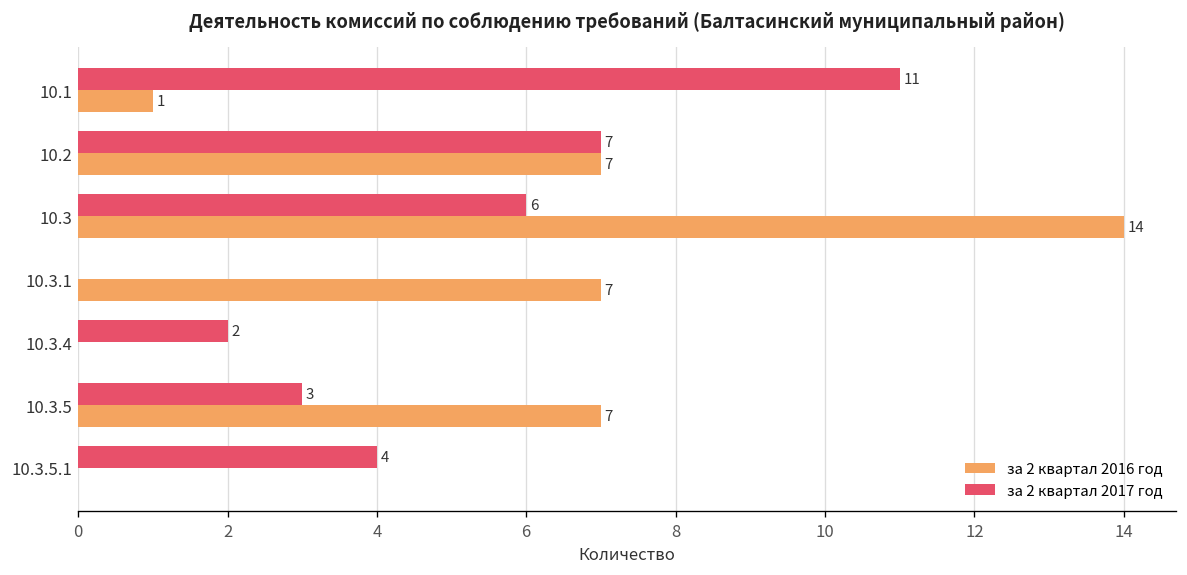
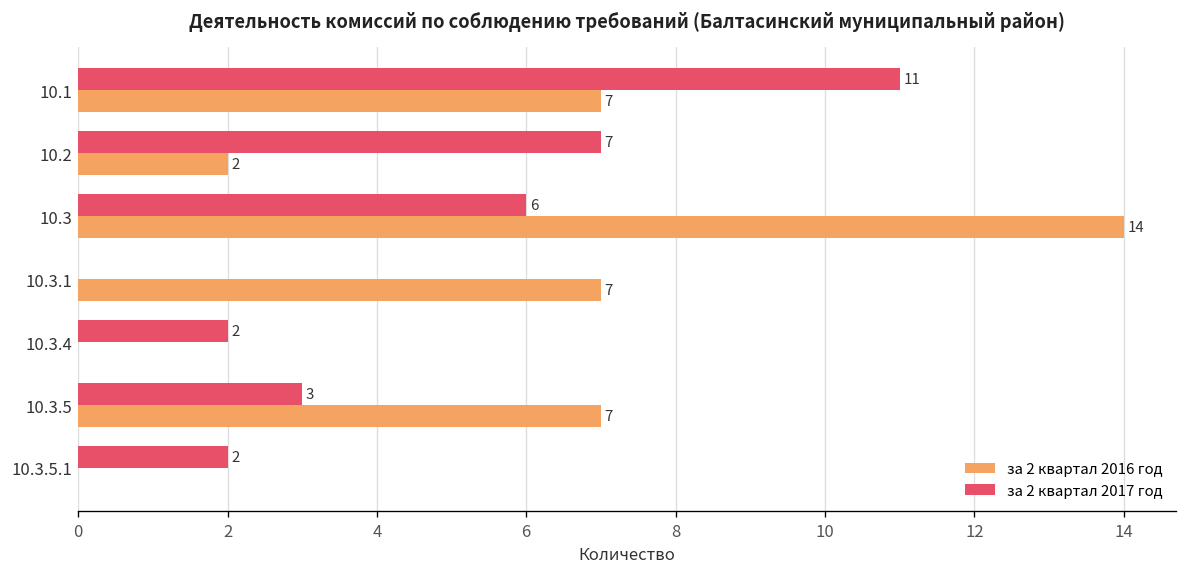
за 2 квартал 2016 год, 10.1: 1 -> 7
за 2 квартал 2016 год, 10.2: 7 -> 2
за 2 квартал 2017 год, 10.3.5.1: 4 -> 2
